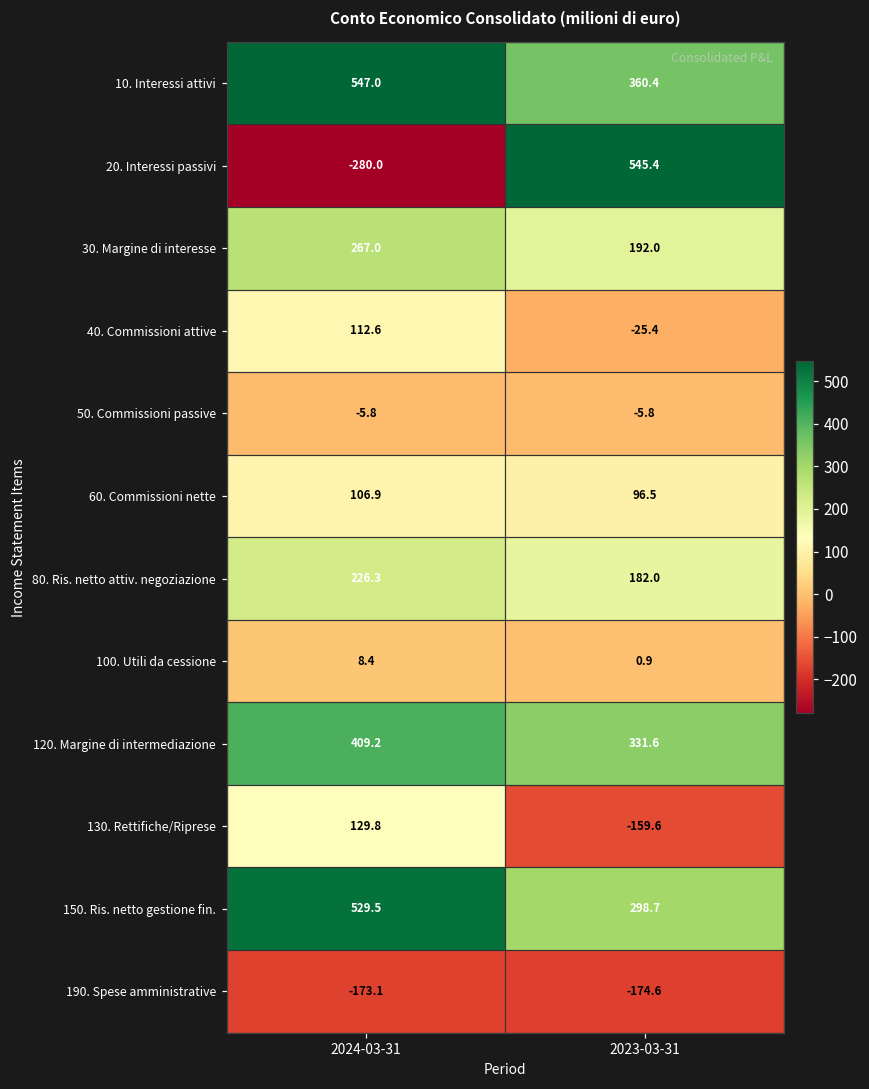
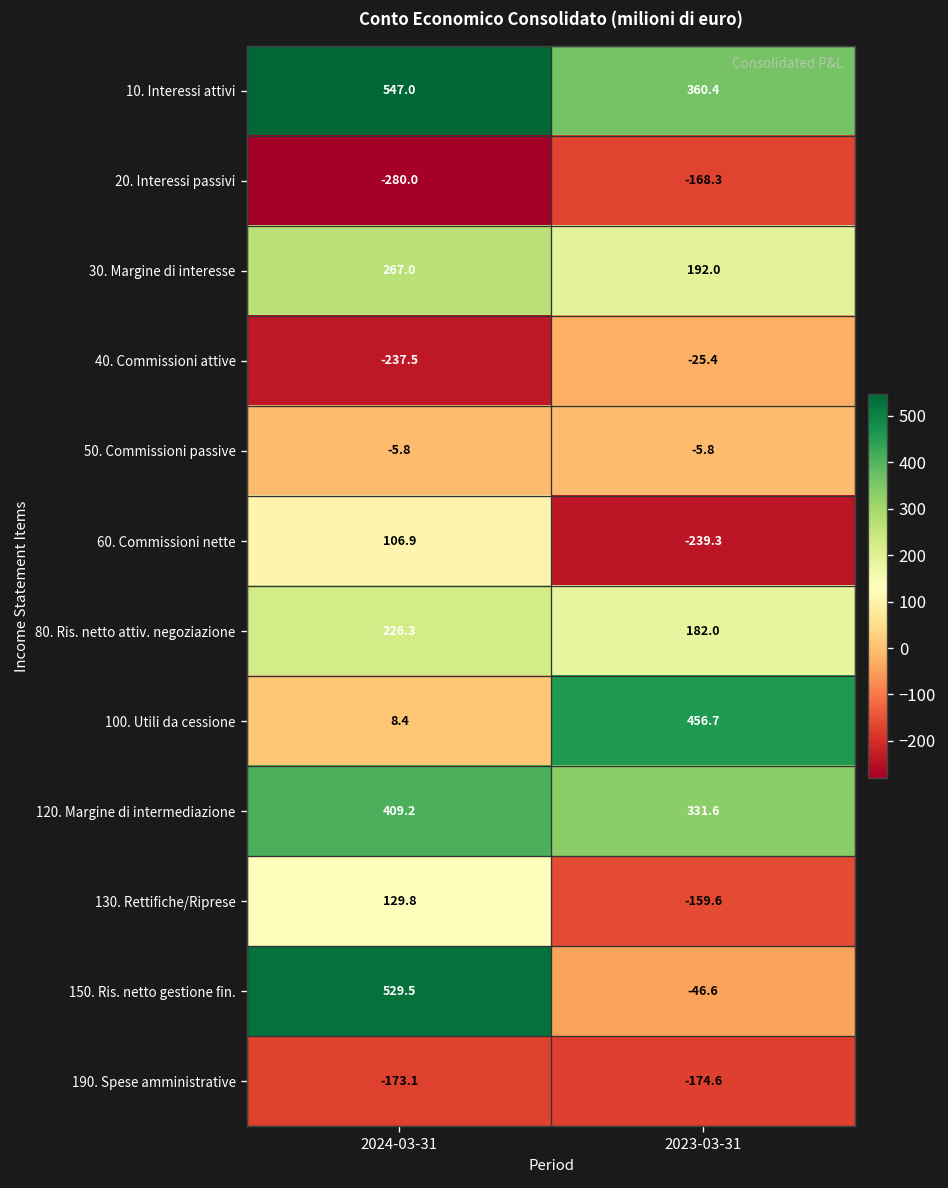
20. Interessi passivi, 2023-03-31: 545.4 -> -168.3
40. Commissioni attive, 2024-03-31: 112.6 -> -237.5
60. Commissioni nette, 2023-03-31: 96.5 -> -239.3
100. Utili da cessione, 2023-03-31: 0.9 -> 456.7
150. Ris. netto gestione fin., 2023-03-31: 298.7 -> -46.6
